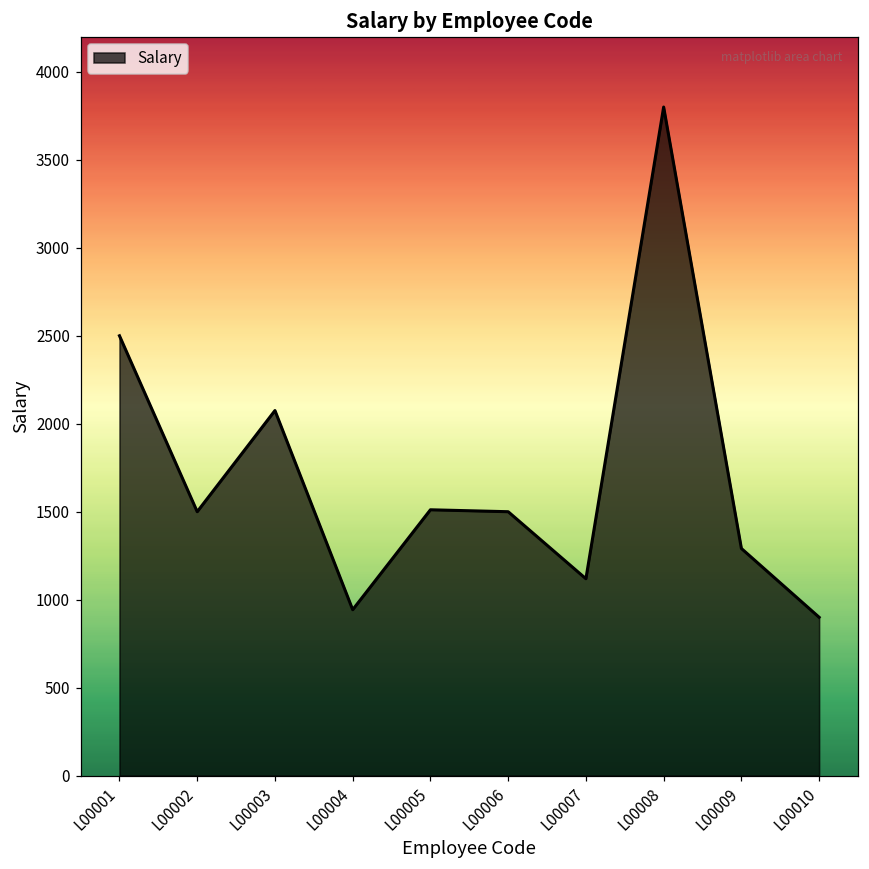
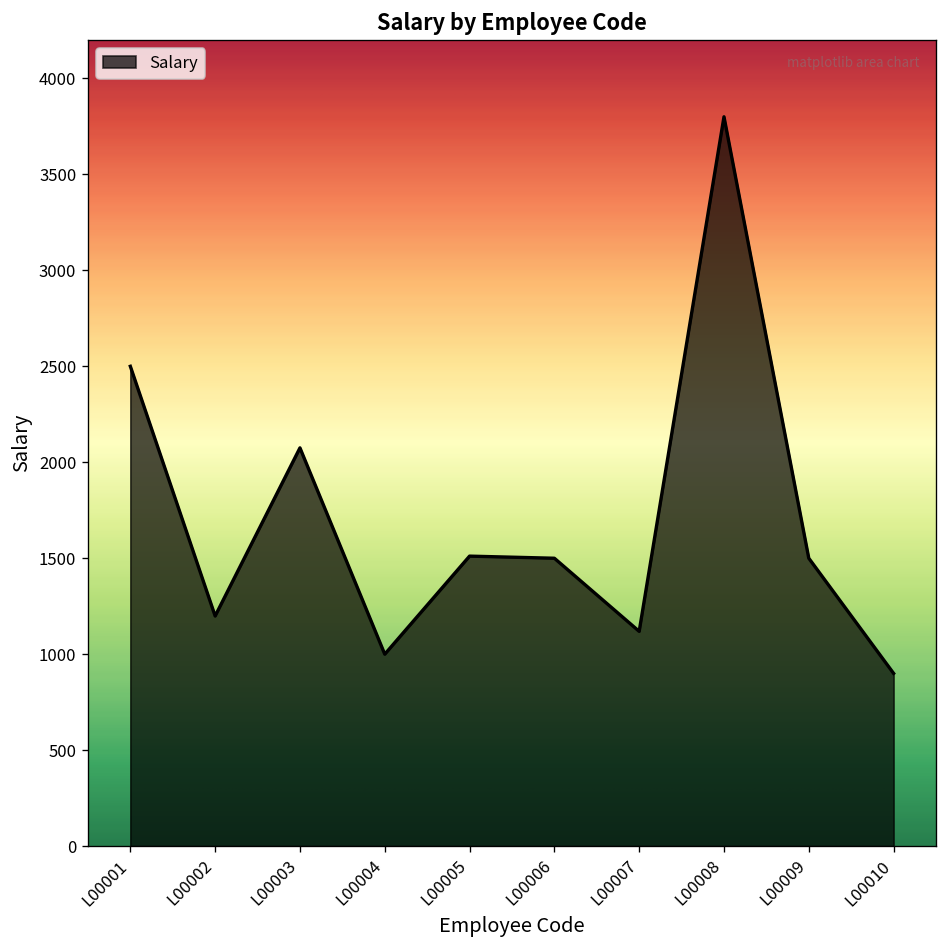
L00002: 1500 -> 1200
L00004: 940 -> 1000
L00009: 1290 -> 1500
